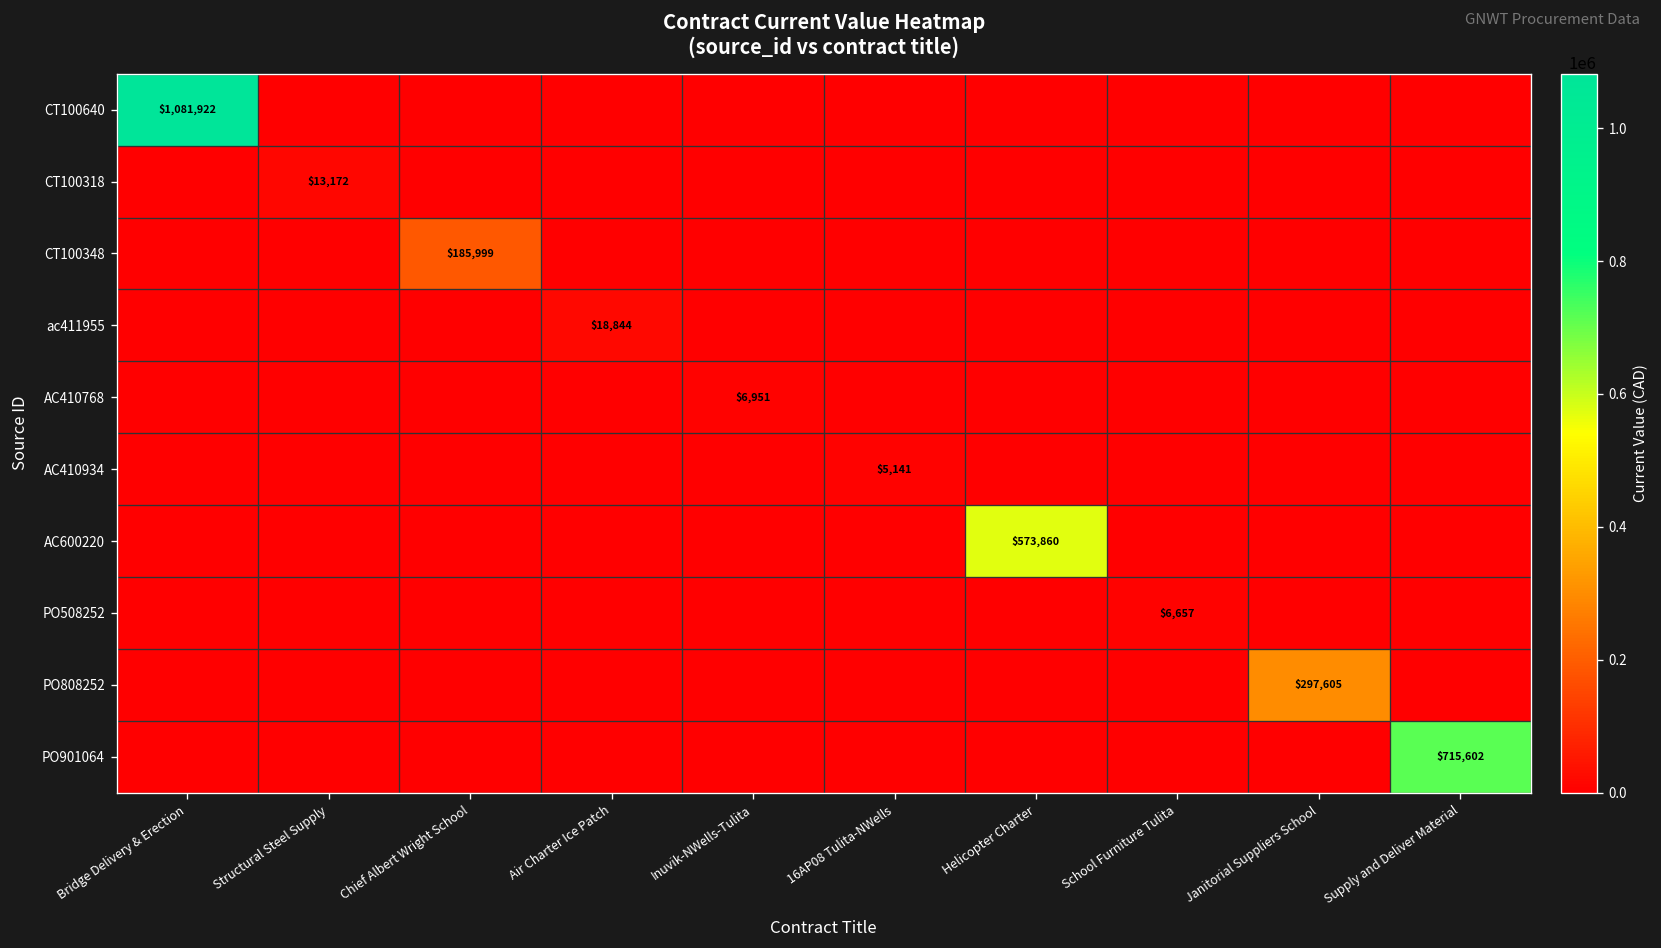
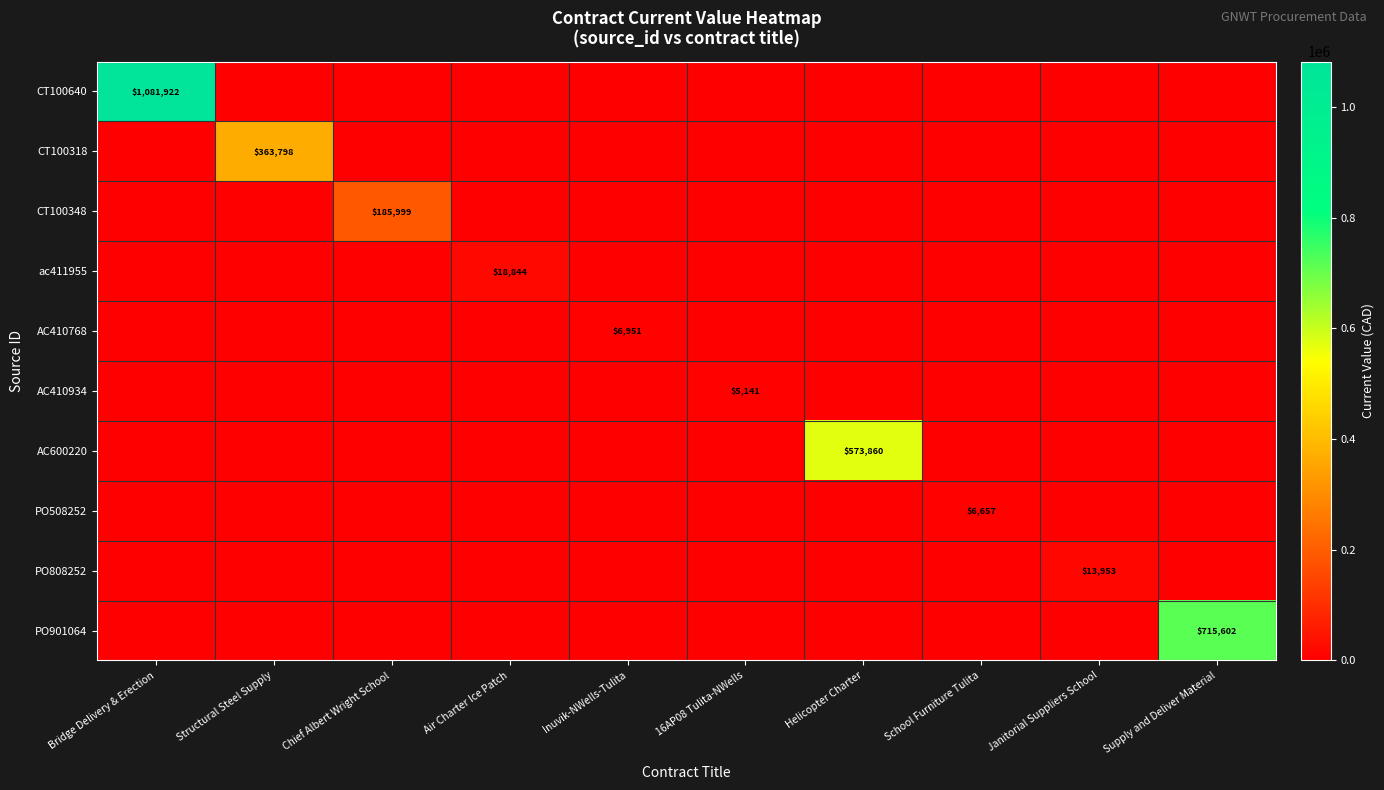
CT100318, Structural Steel Supply: $13,172 -> $363,798
PO808252, Janitorial Suppliers School: $297,605 -> $13,953
